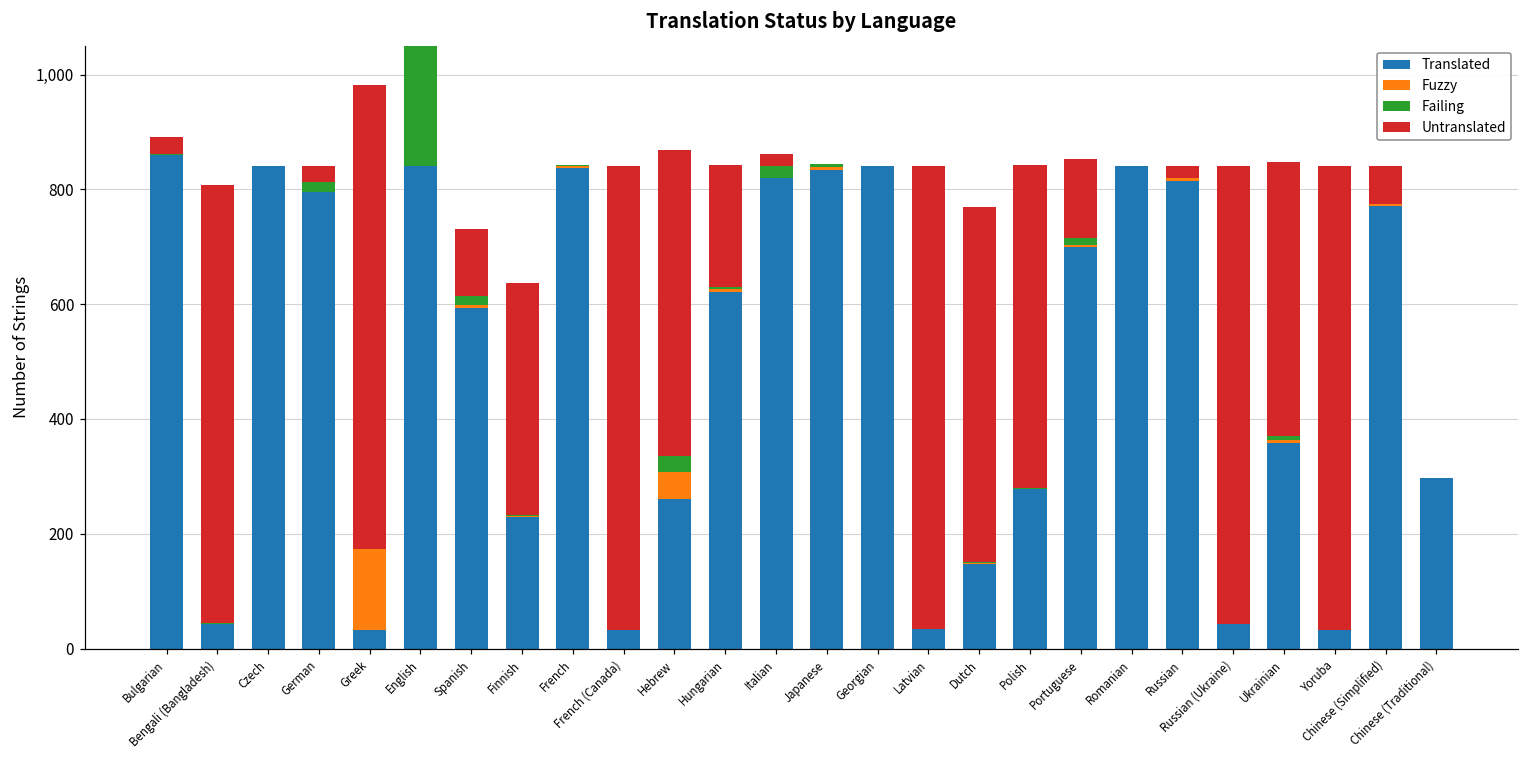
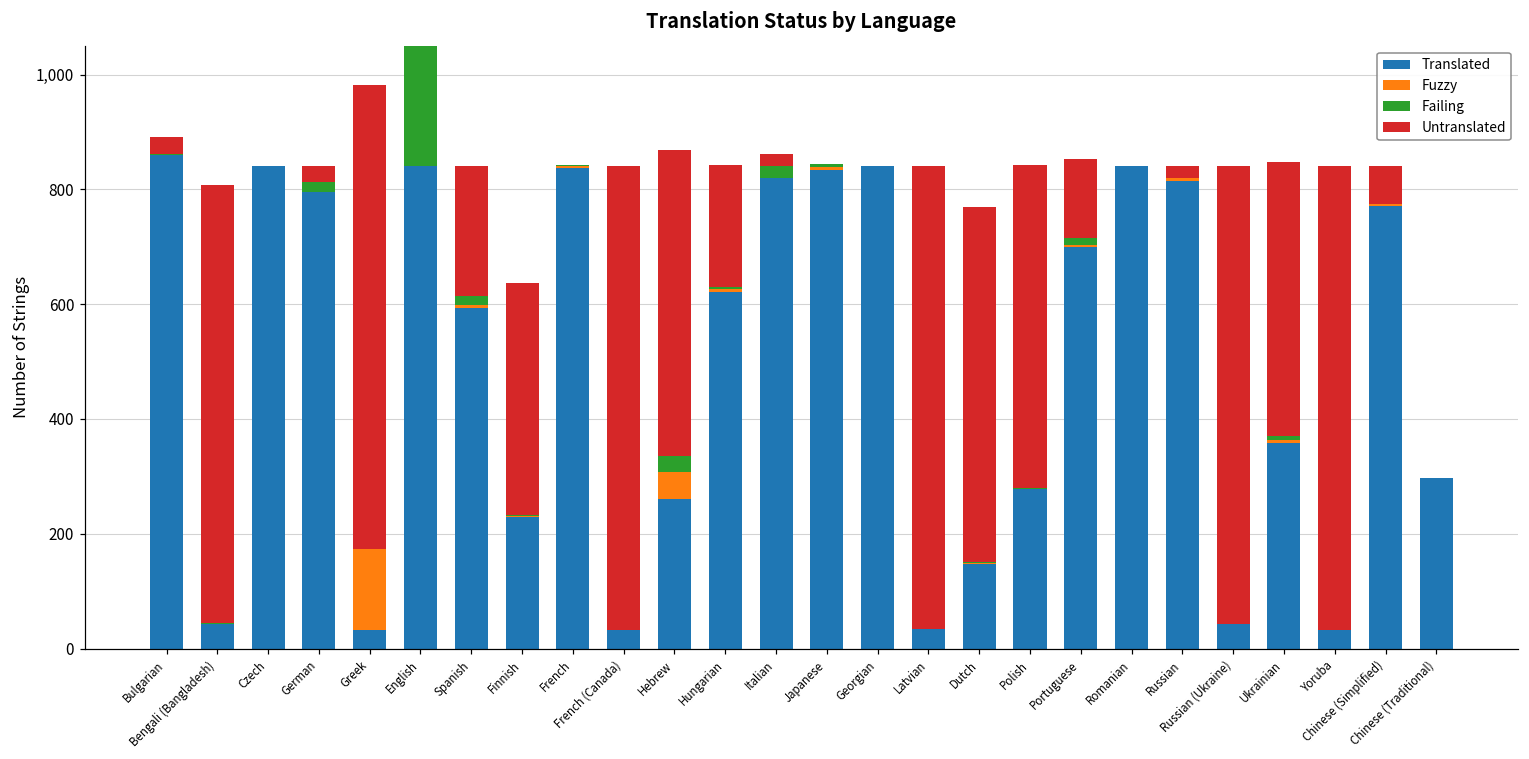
Untranslated, Spanish: 120 -> 230
